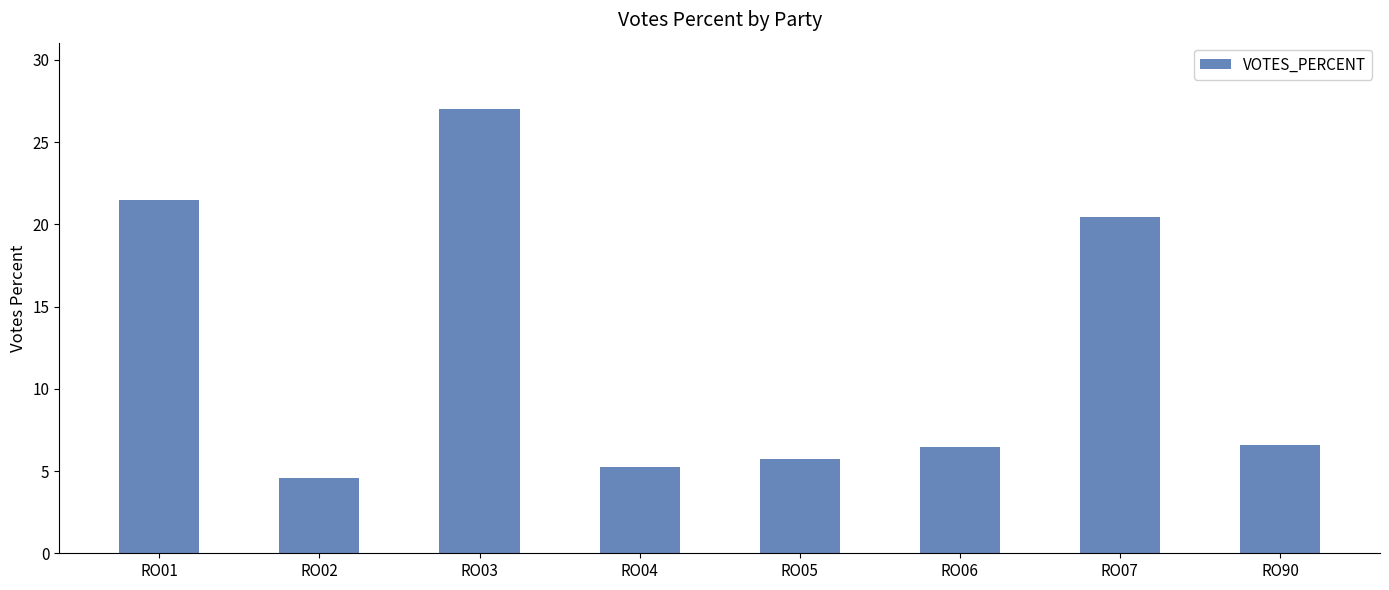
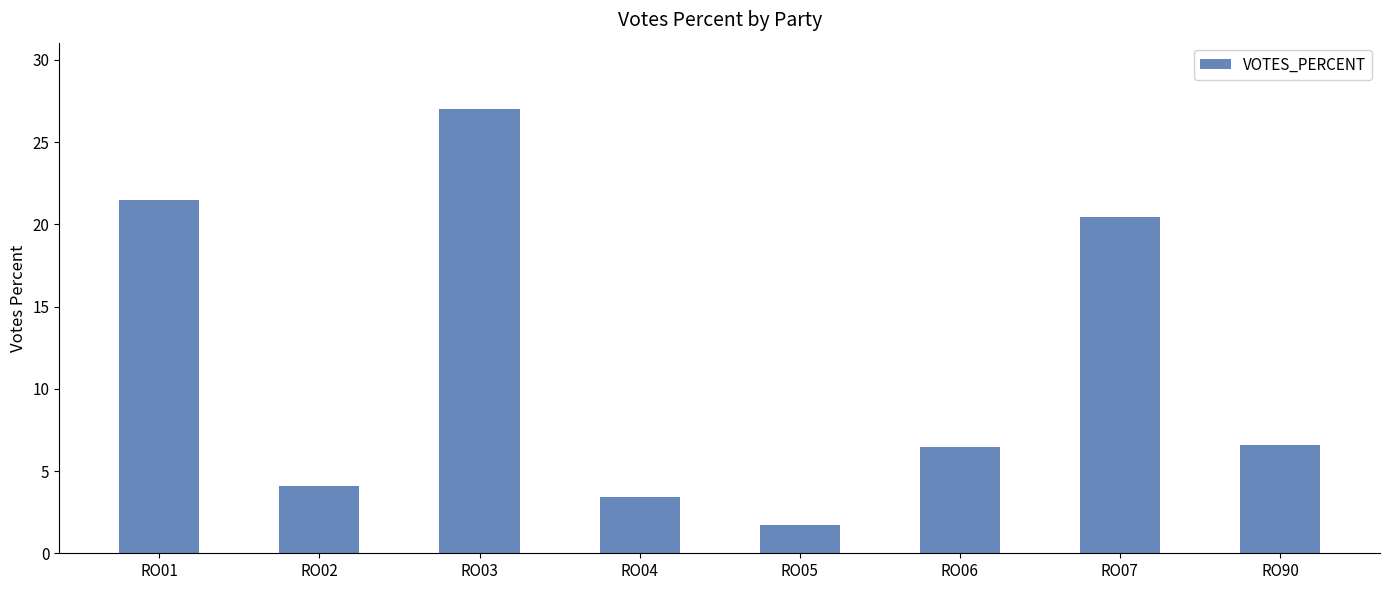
RO02: 4.6 -> 4.1
RO04: 5.3 -> 3.5
RO05: 5.8 -> 1.7
